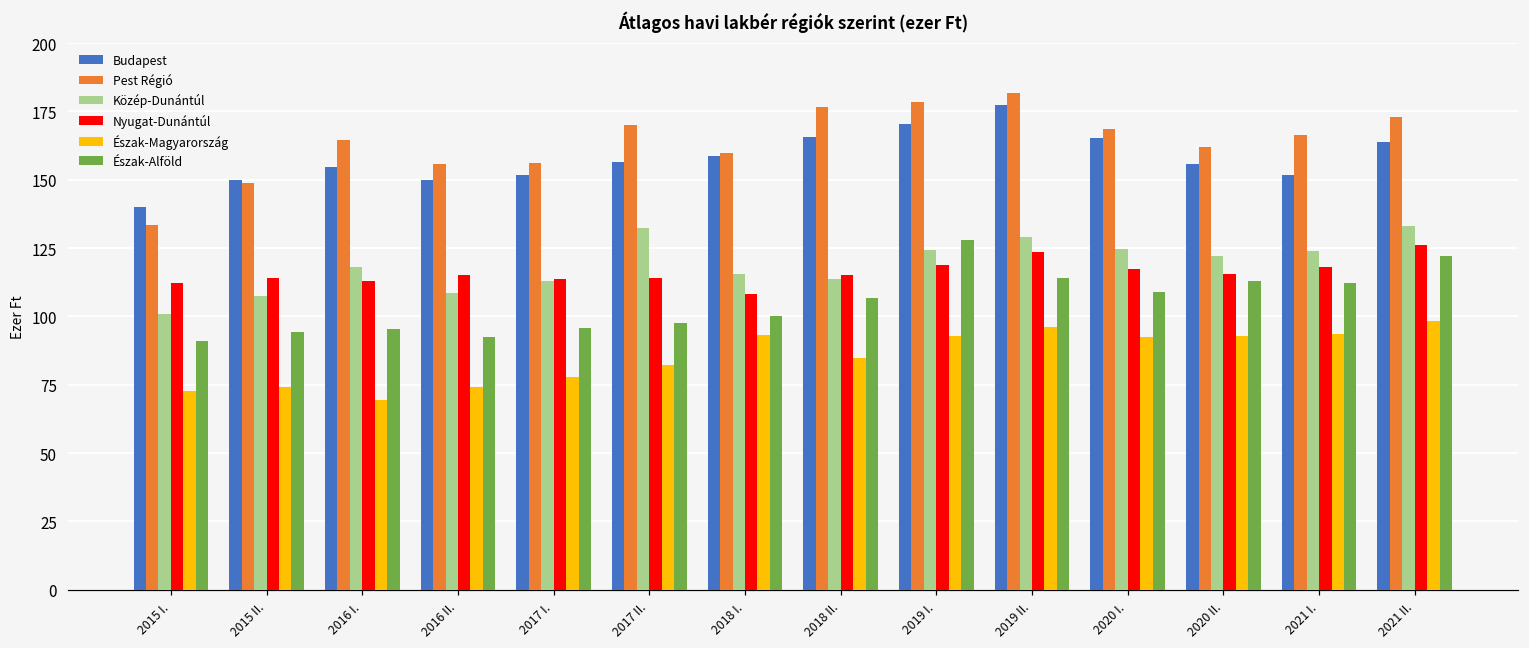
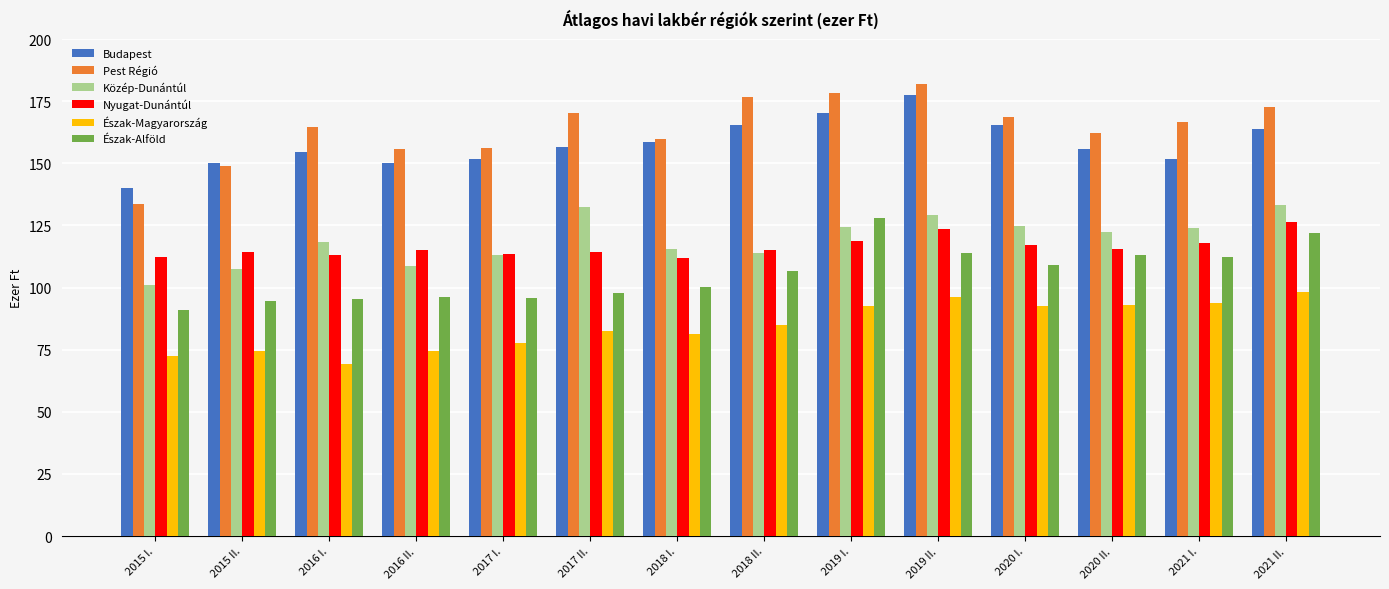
Észak-Alföld, 2016 II.: 92 -> 96
Nyugat-Dunántúl, 2018 I.: 108 -> 112
Észak-Magyarország, 2018 I.: 93 -> 81
